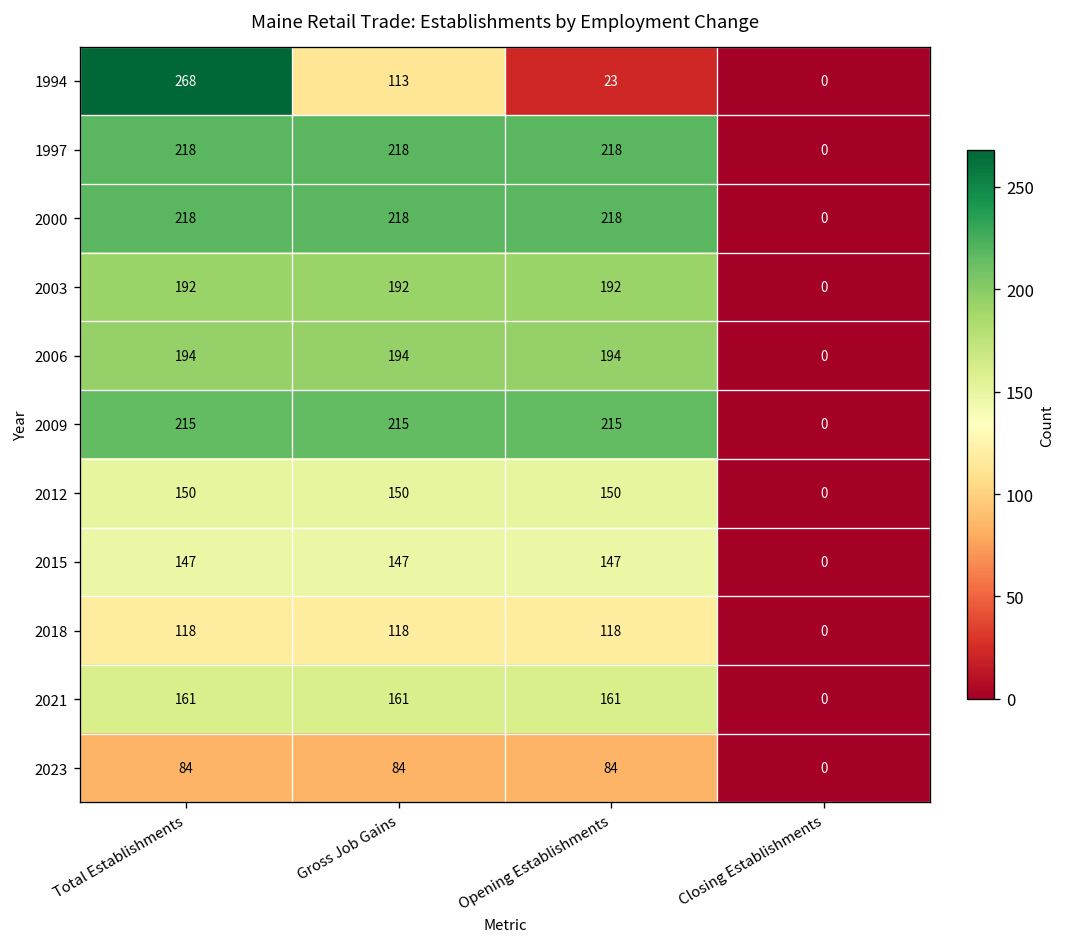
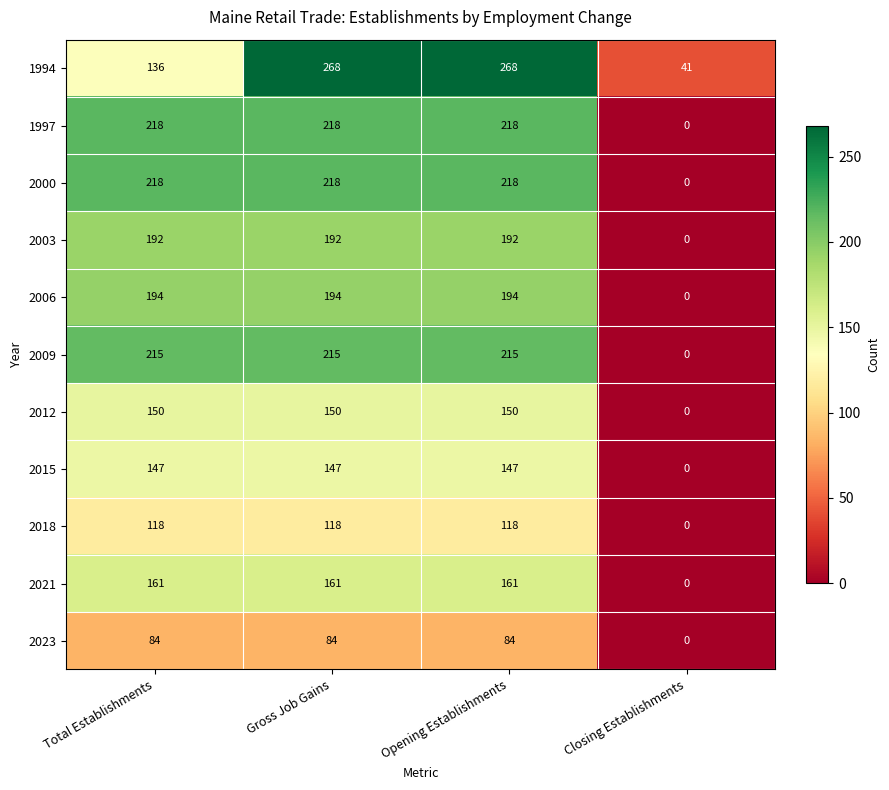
1994, Total Establishments: 268 -> 136
1994, Gross Job Gains: 113 -> 268
1994, Opening Establishments: 23 -> 268
1994, Closing Establishments: 0 -> 41
